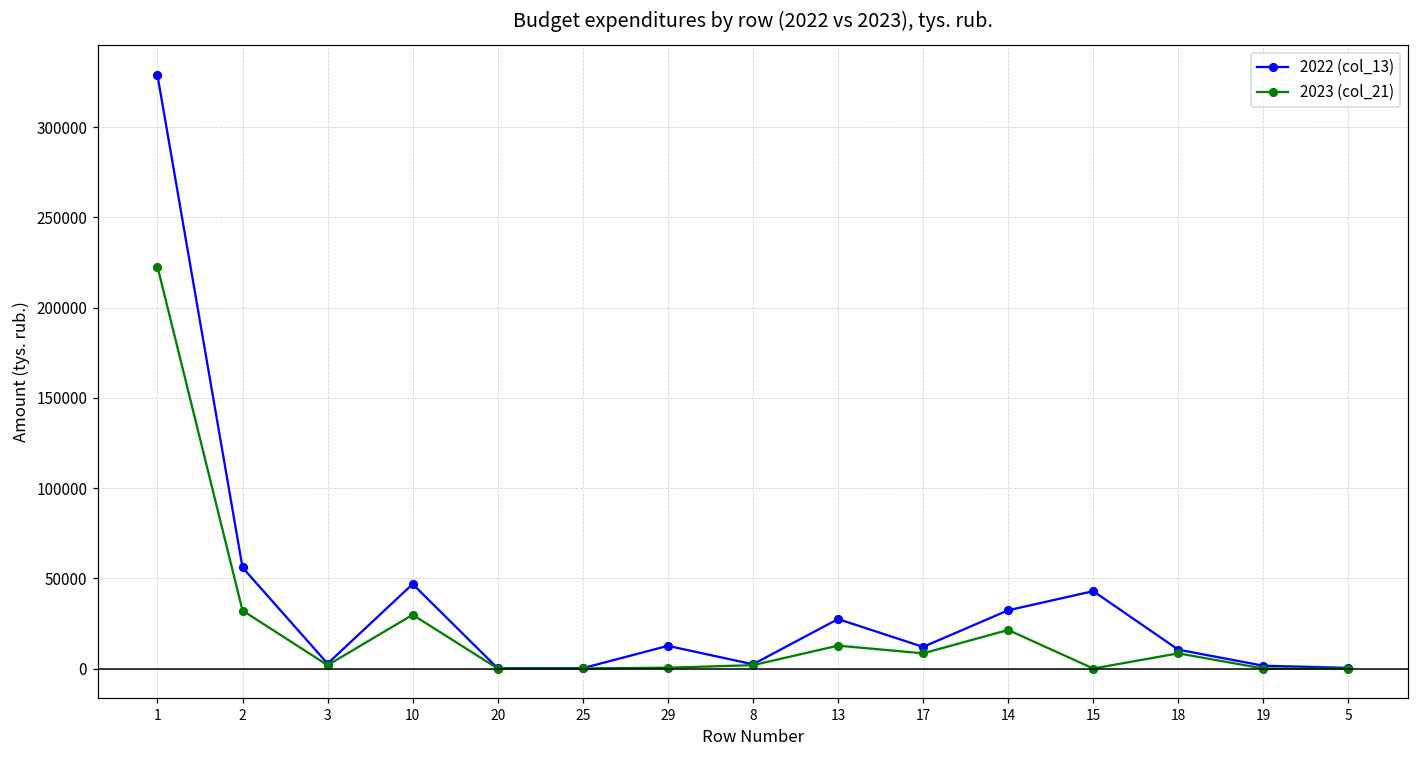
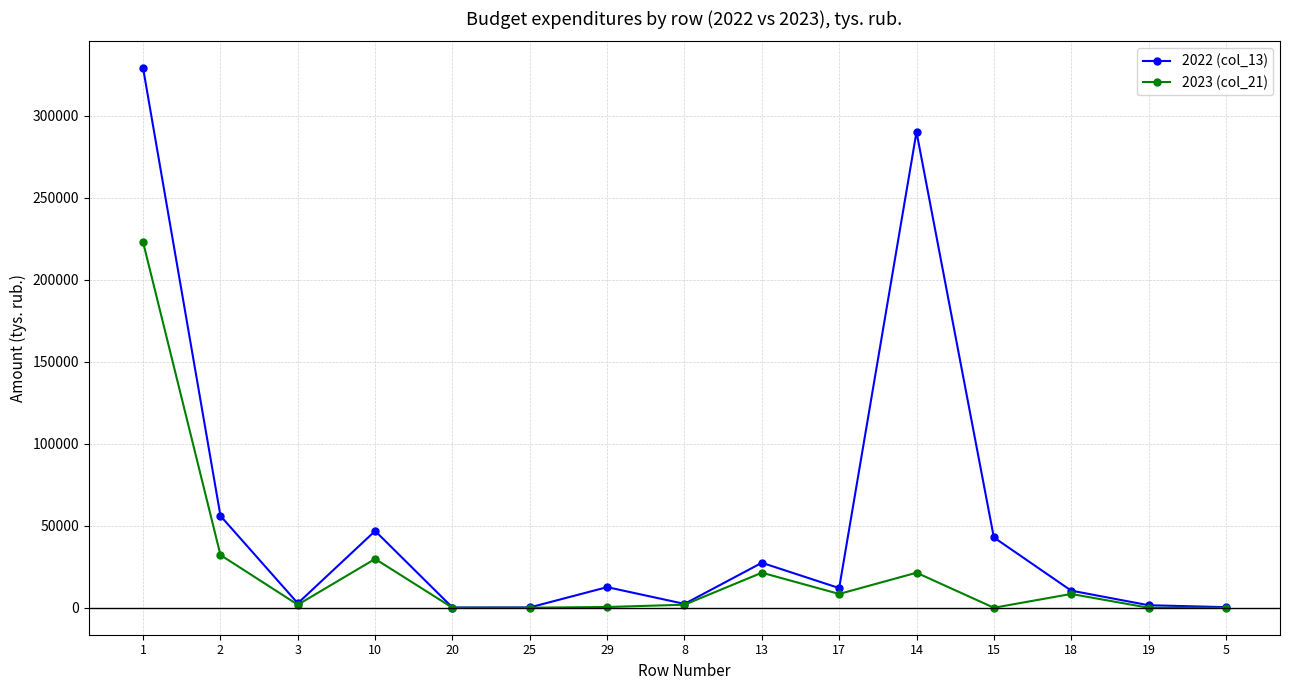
2023 (col_21), 13: 13000 -> 21000
2022 (col_13), 14: 32000 -> 290000
